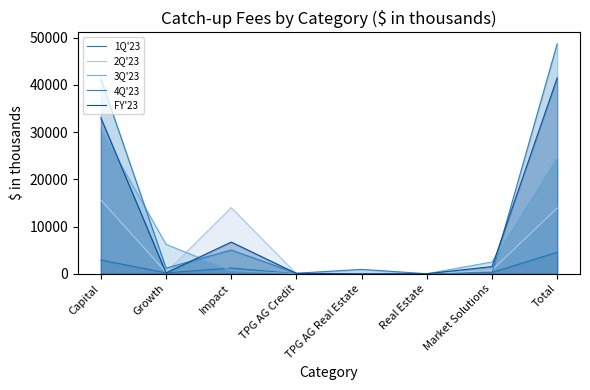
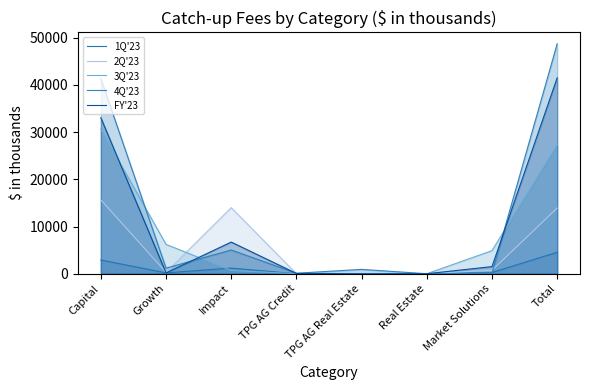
3Q'23, Market Solutions: 2000 -> 5000
3Q'23, Total: 25000 -> 27000
